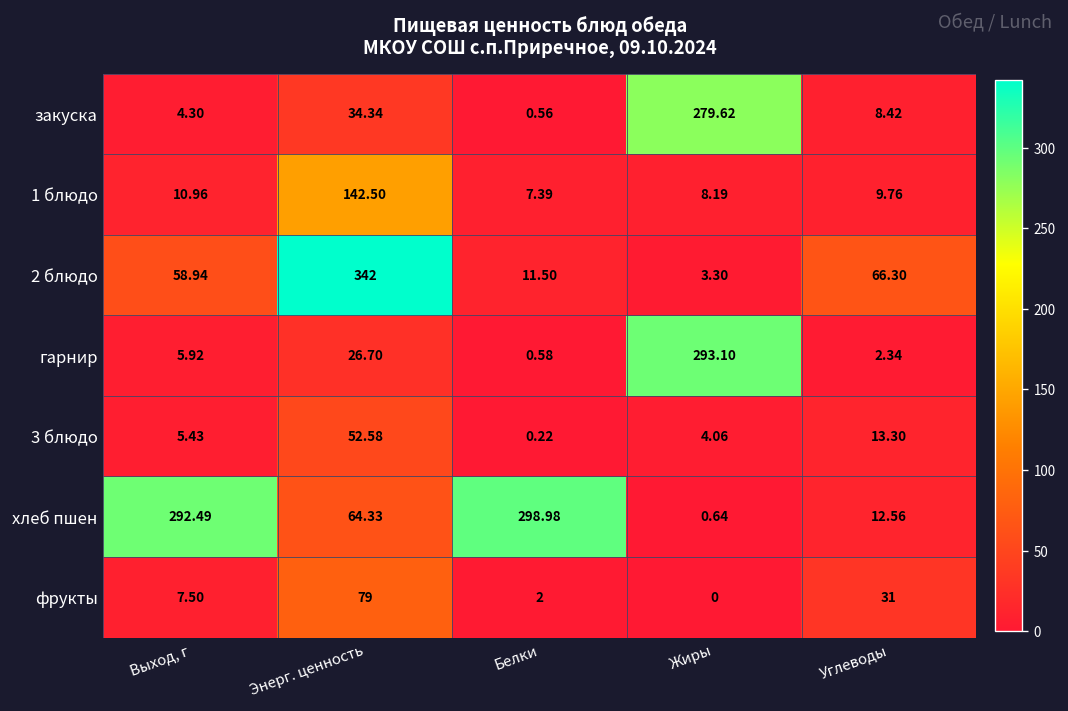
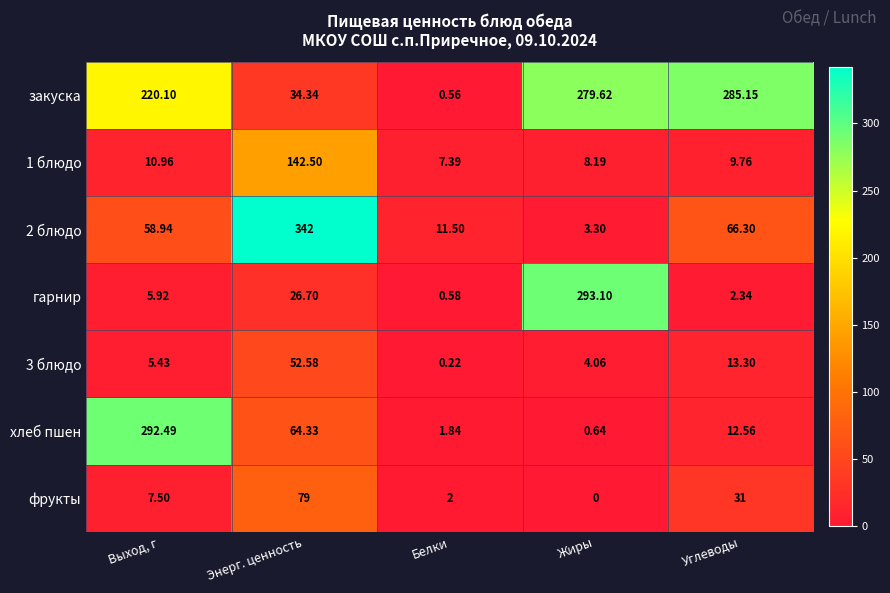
закуска, Выход, г: 4.30 -> 220.10
закуска, Углеводы: 8.42 -> 285.15
хлеб пшен, Белки: 298.98 -> 1.84
